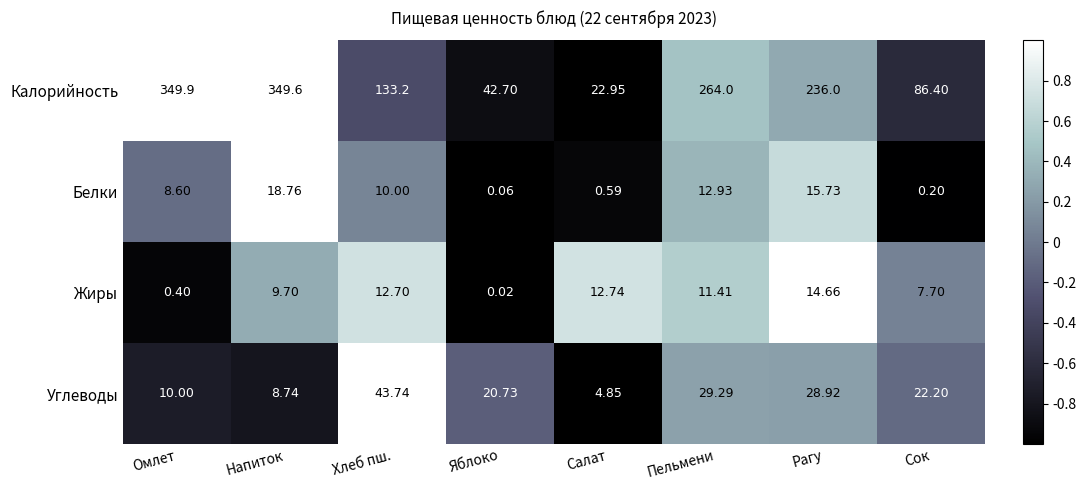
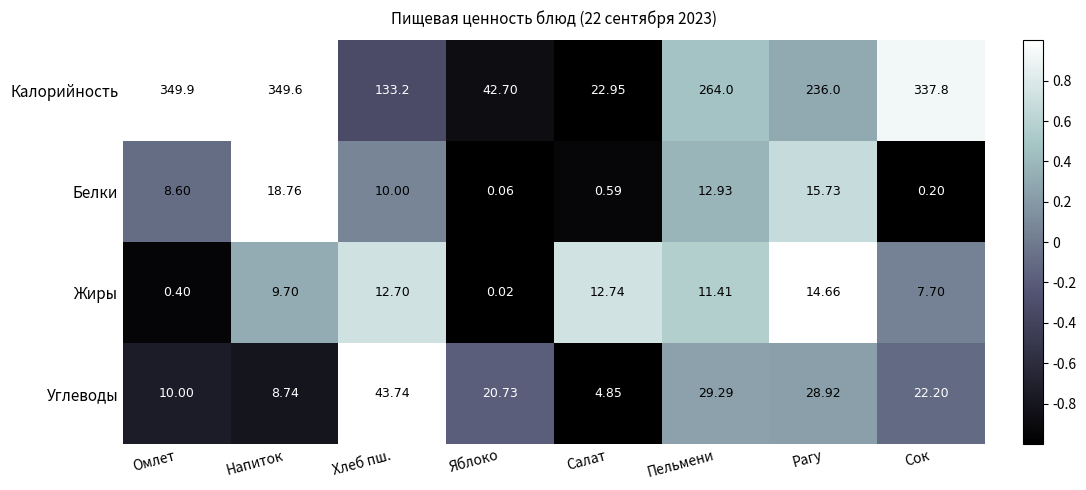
Калорийность, Сок: 86.40 -> 337.8
